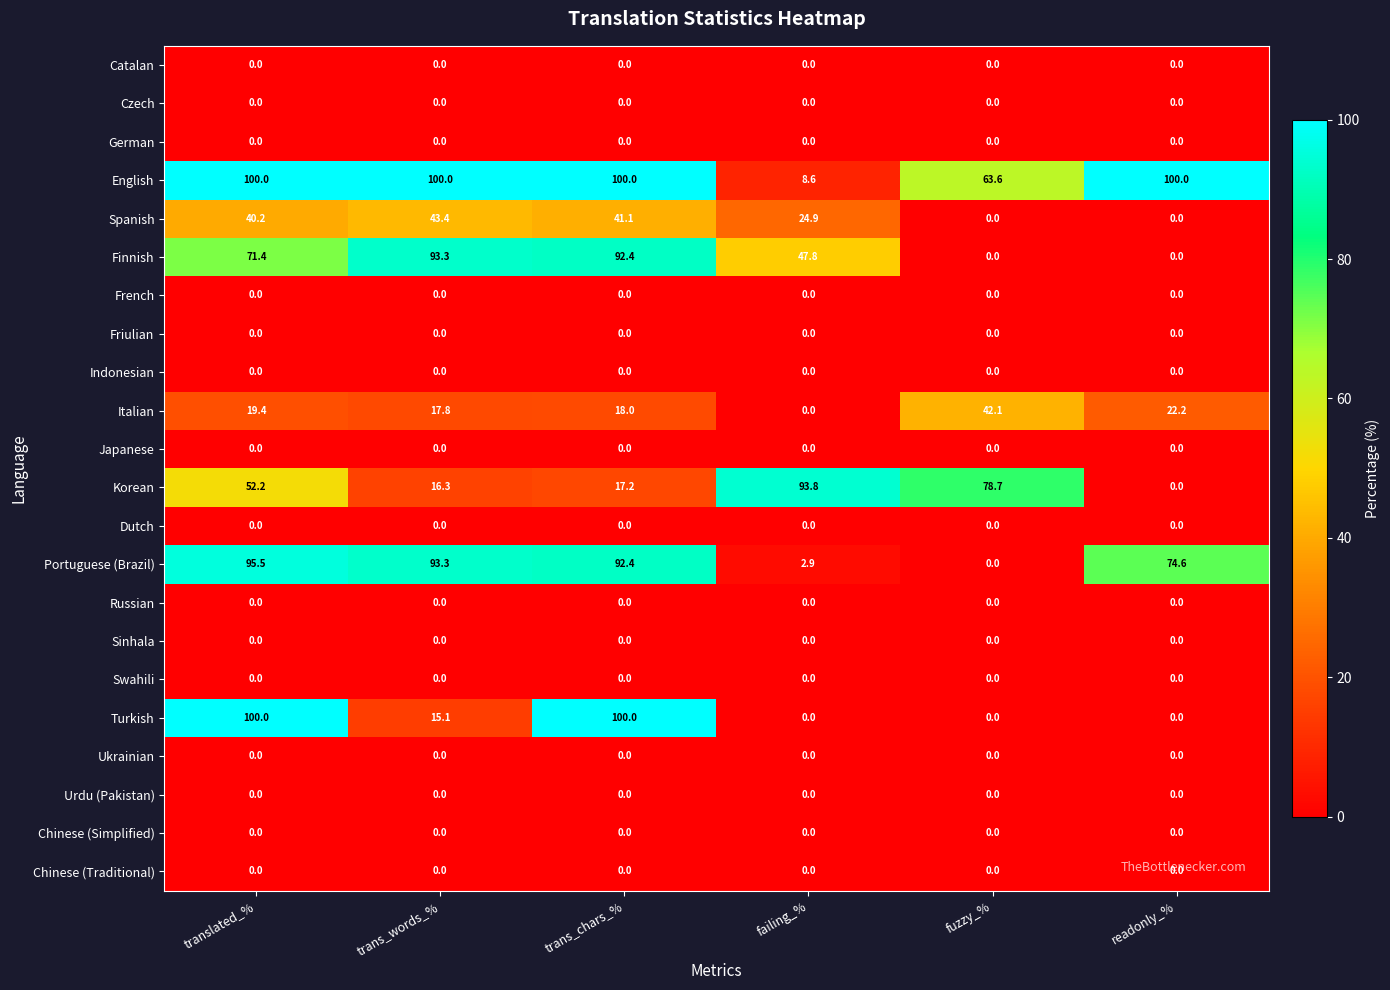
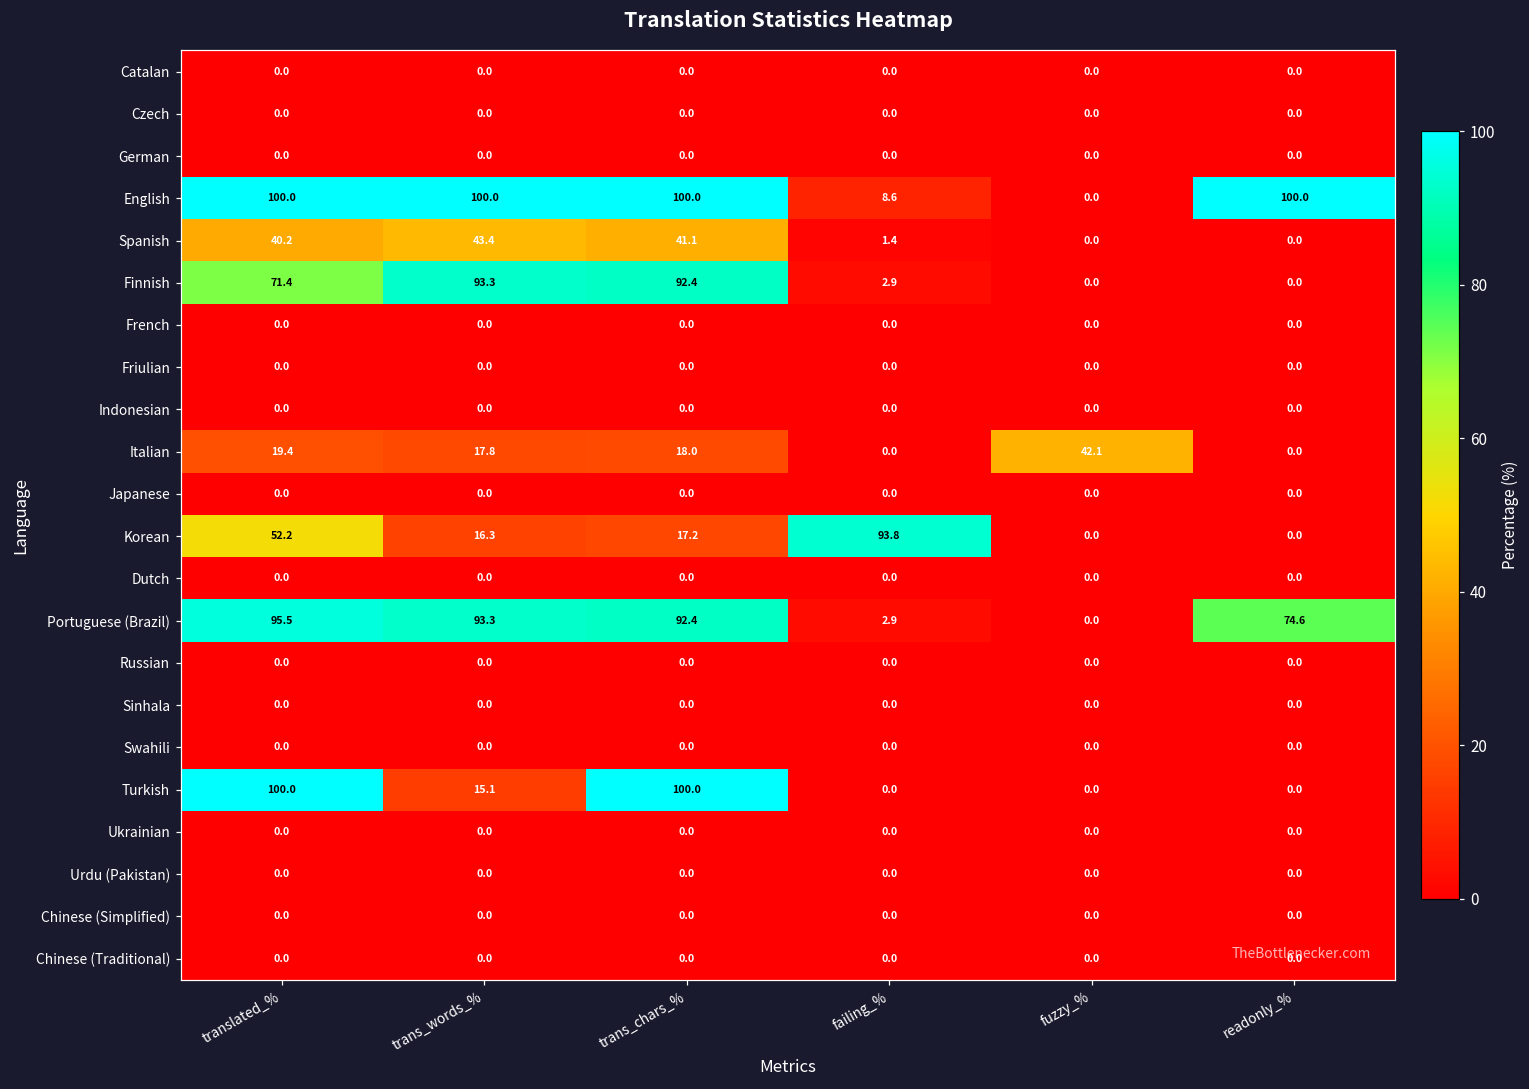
English, fuzzy_%: 63.6 -> 0.0
Spanish, failing_%: 24.9 -> 1.4
Finnish, failing_%: 47.8 -> 2.9
Italian, readonly_%: 22.2 -> 0.0
Korean, fuzzy_%: 78.7 -> 0.0
